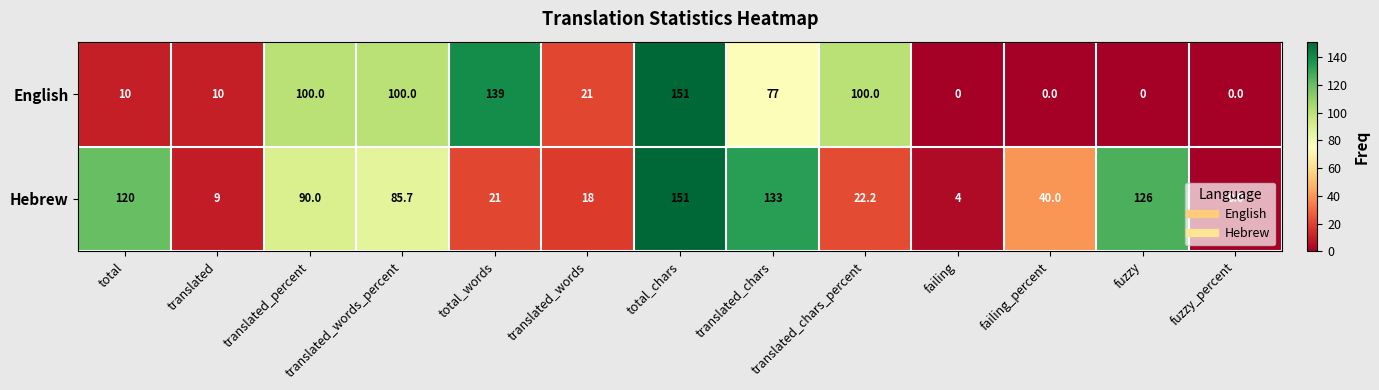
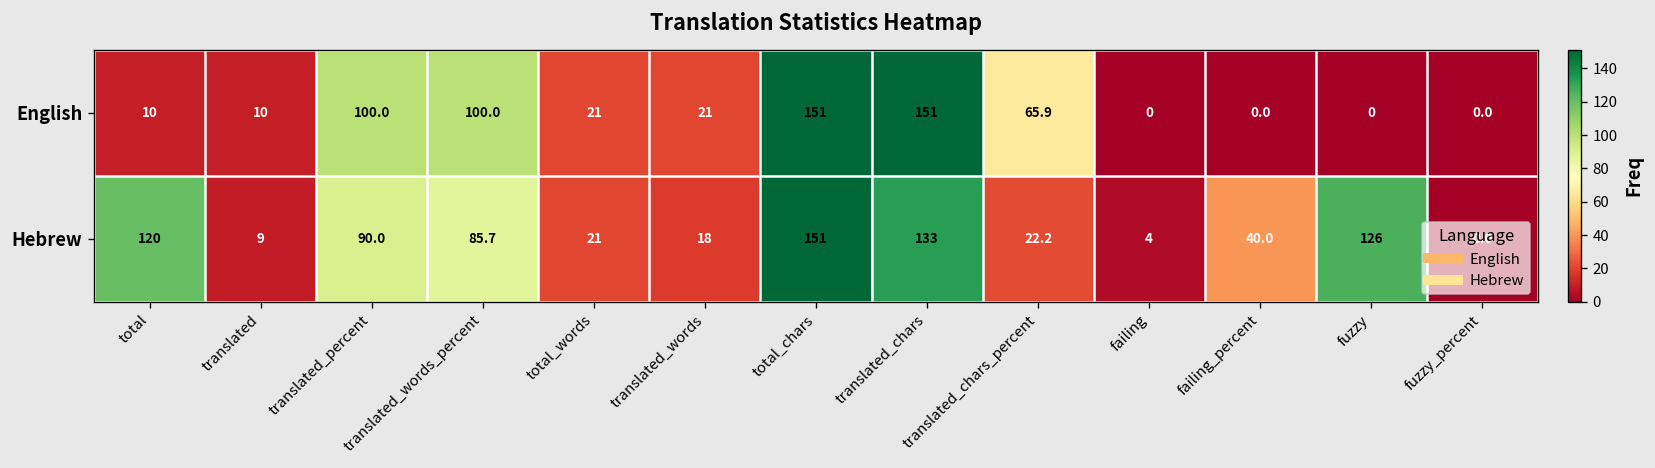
English, total_words: 139 -> 21
English, translated_chars: 77 -> 151
English, translated_chars_percent: 100.0 -> 65.9
